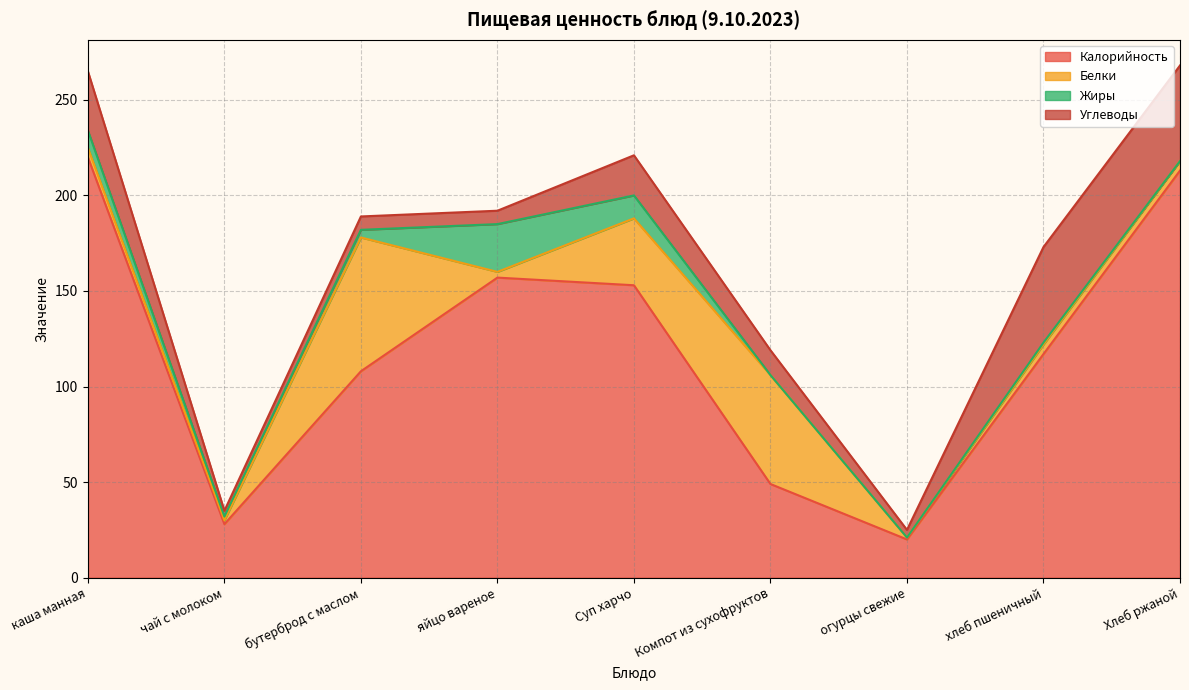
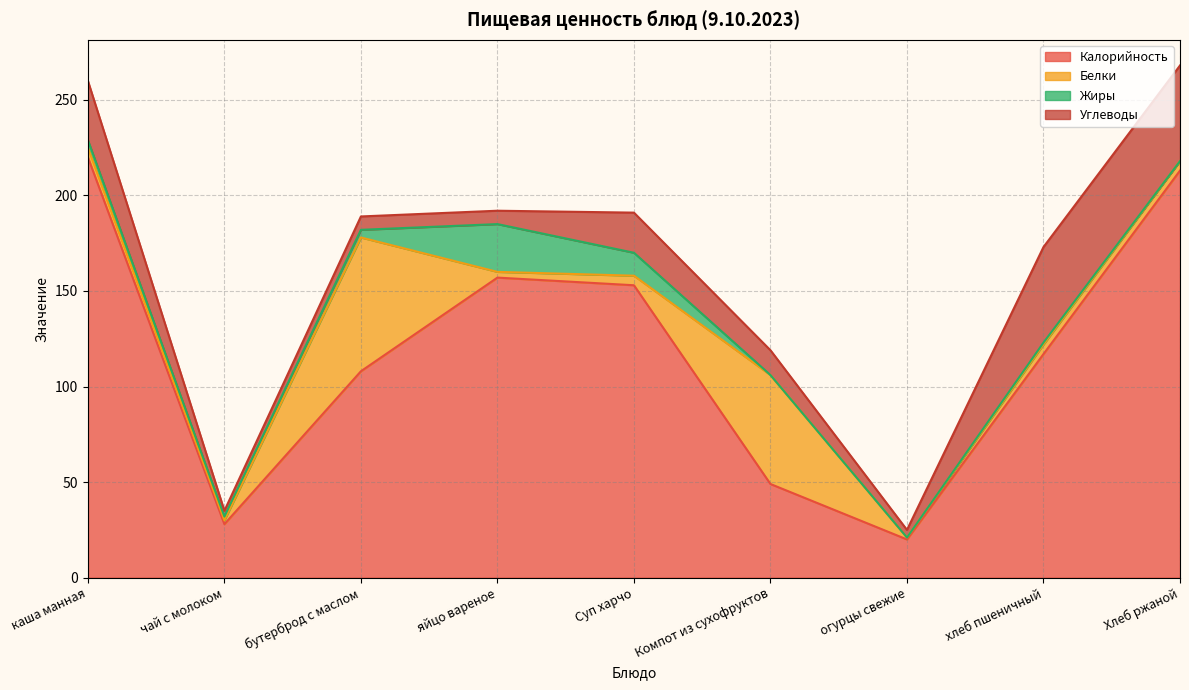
Жиры, каша манная: 9 -> 4
Белки, Суп харчо: 35 -> 5
